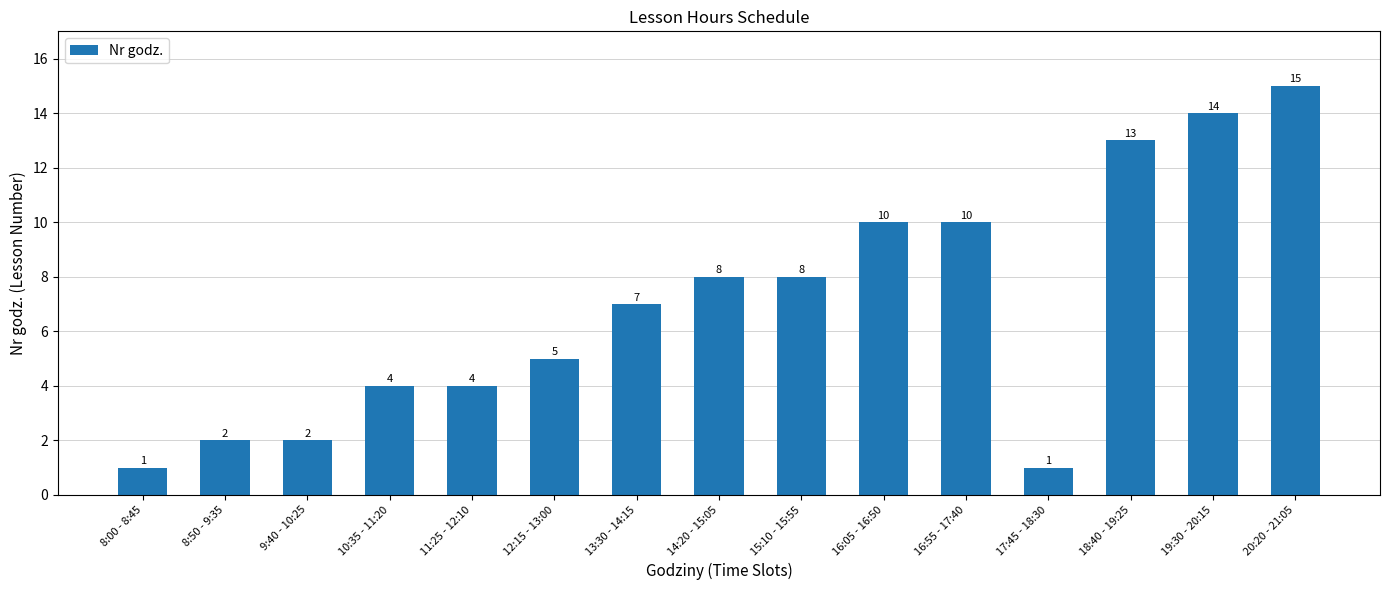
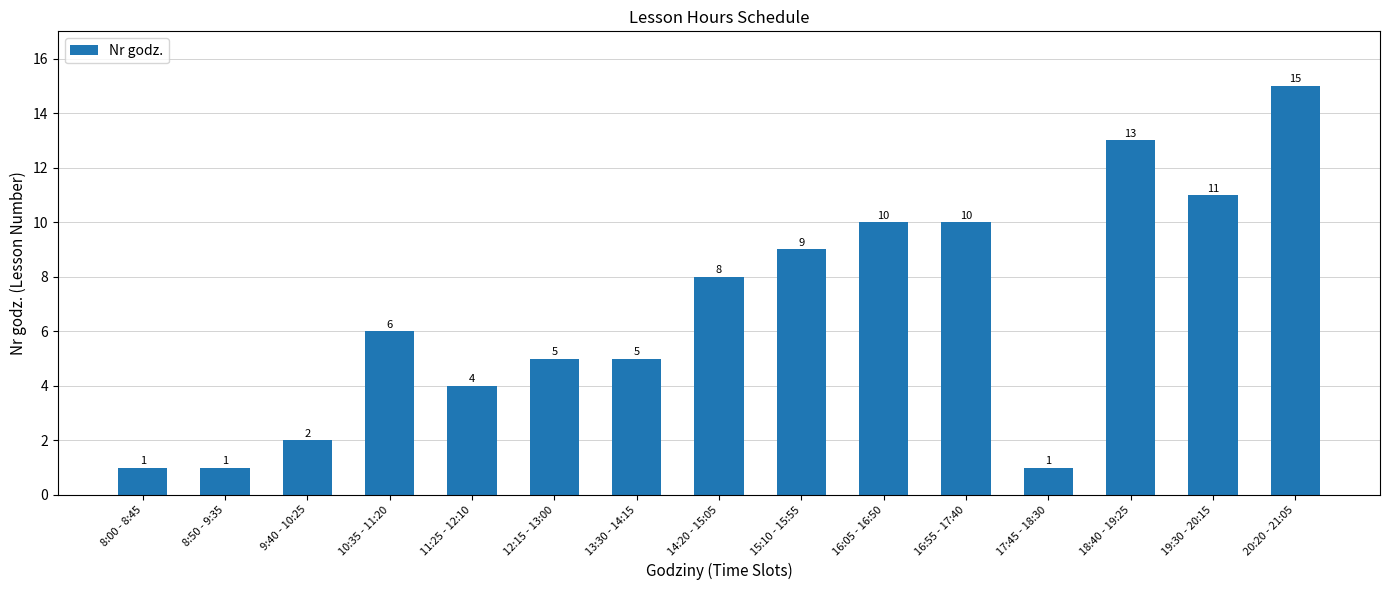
8:50 - 9:35: 2 -> 1
10:35 - 11:20: 4 -> 6
13:30 - 14:15: 7 -> 5
15:10 - 15:55: 8 -> 9
19:30 - 20:15: 14 -> 11
